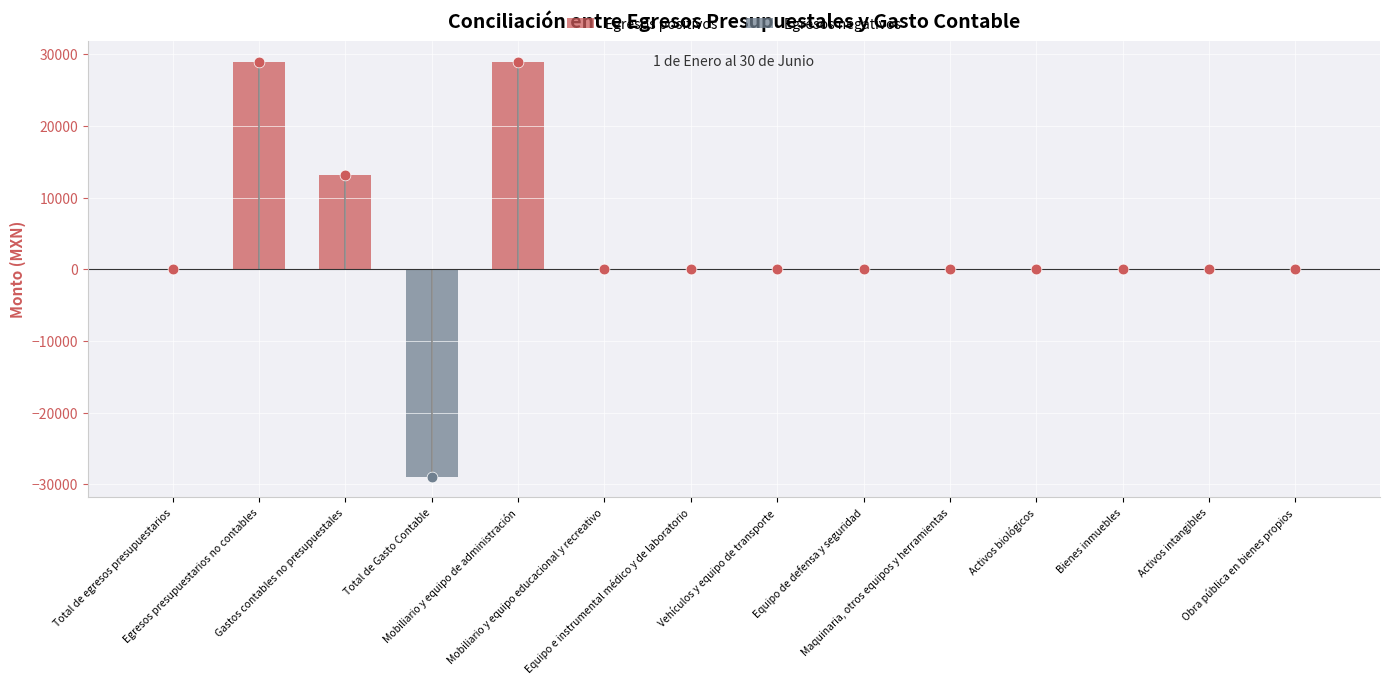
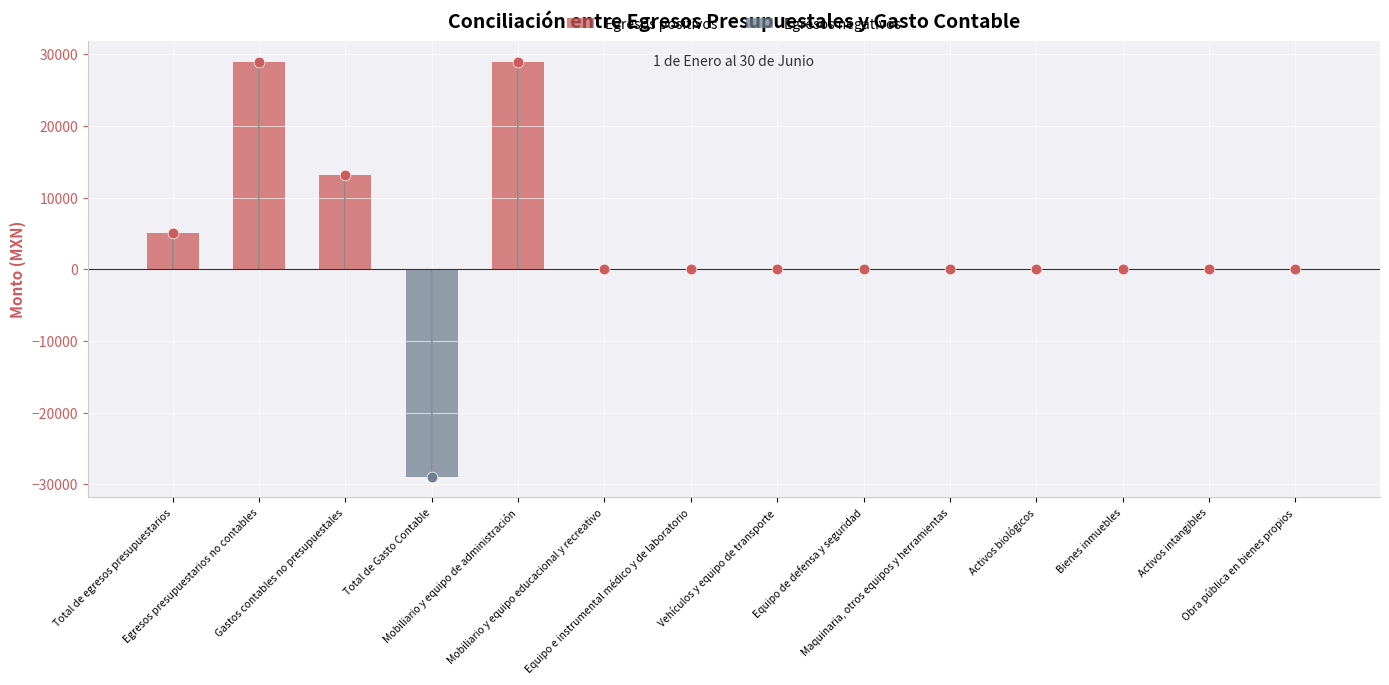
Egresos positivos, Total de egresos presupuestarios: 0 -> 5000
